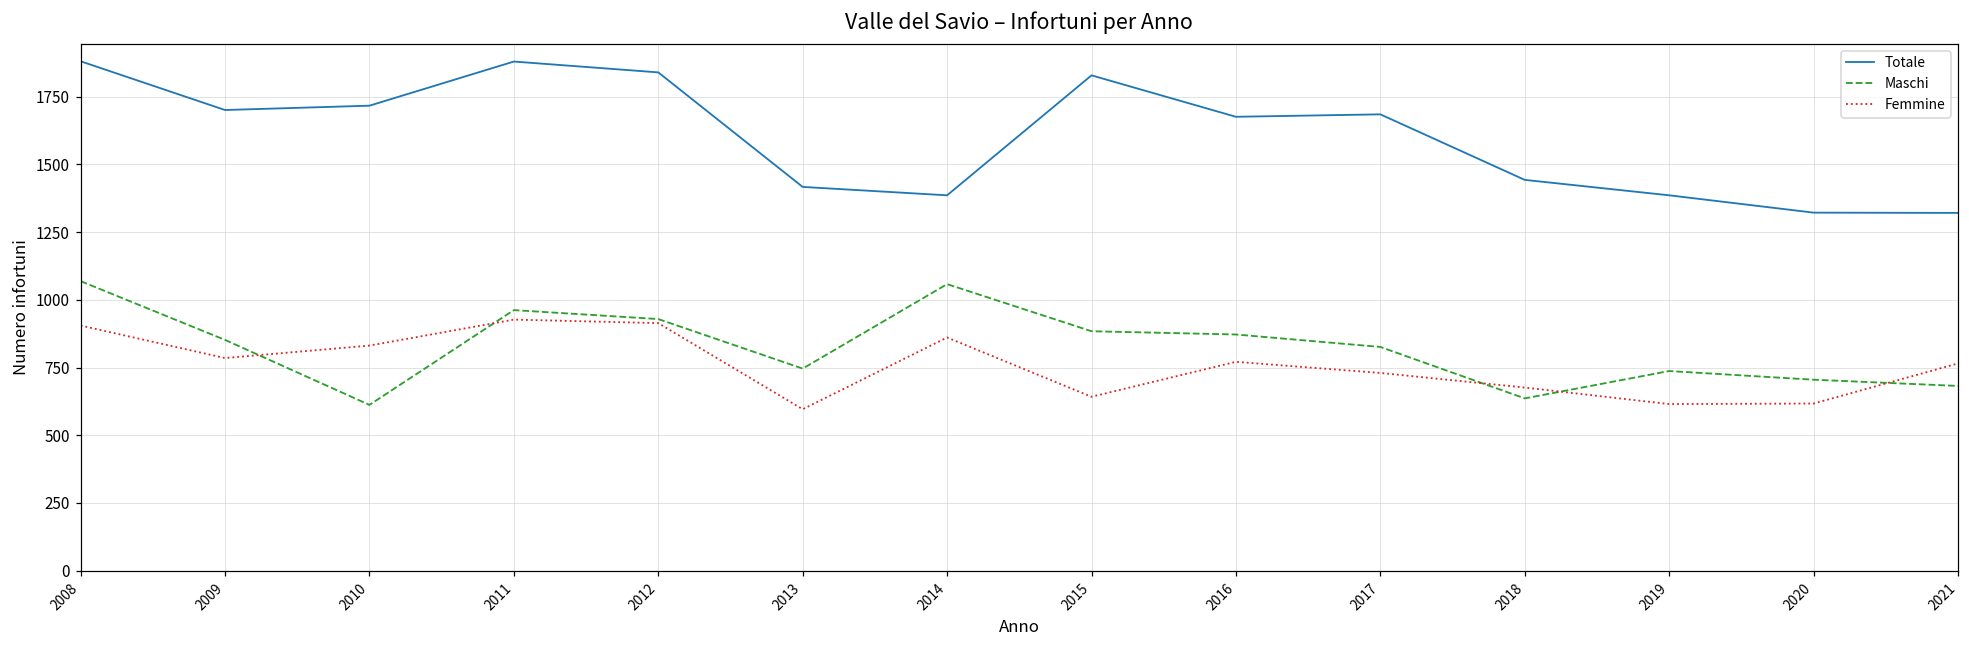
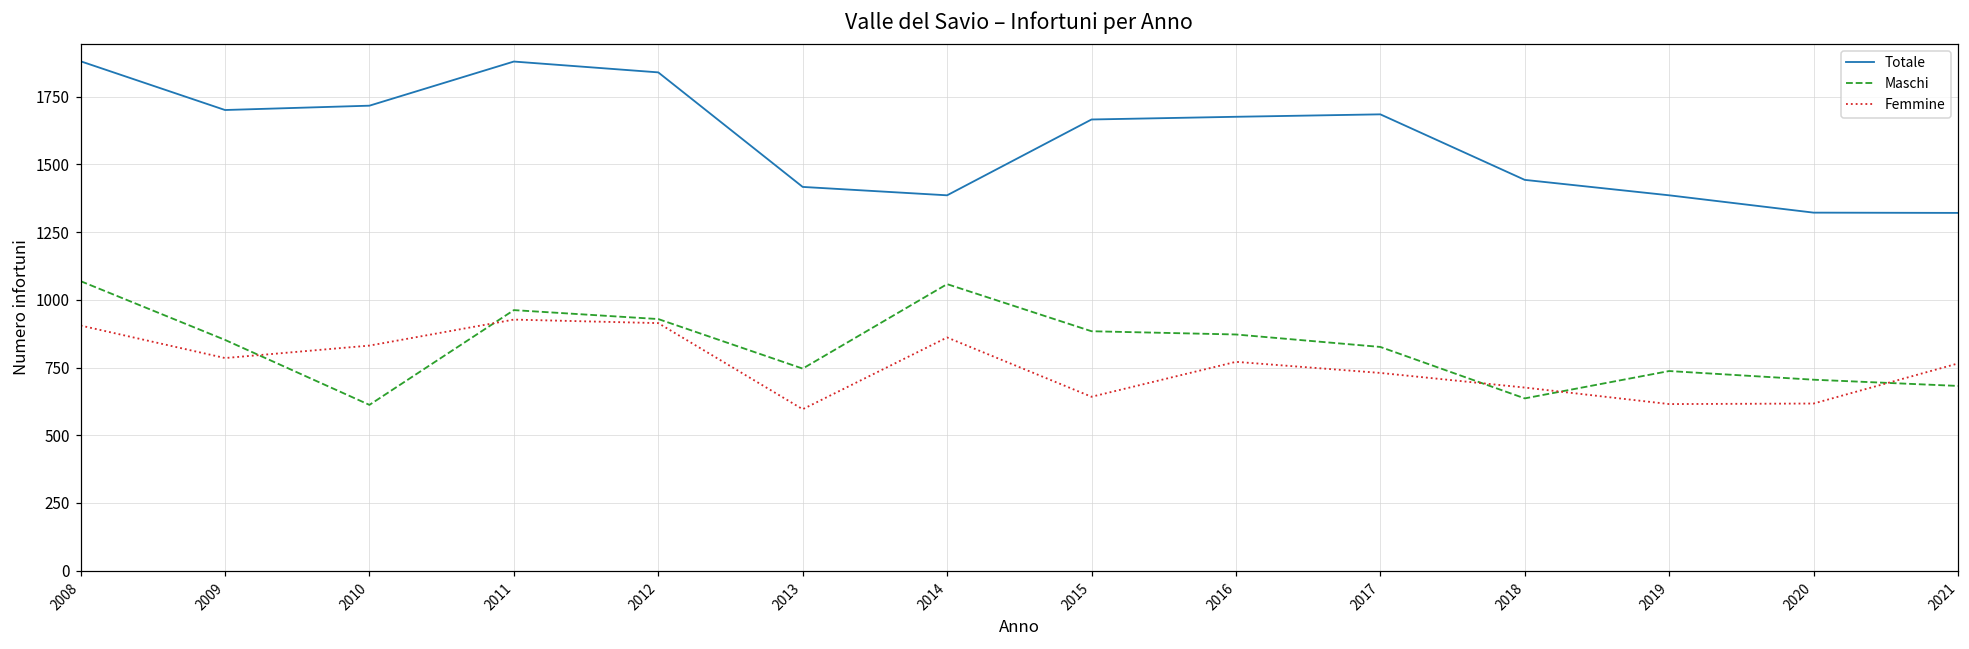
Totale, 2015: 1830 -> 1670
